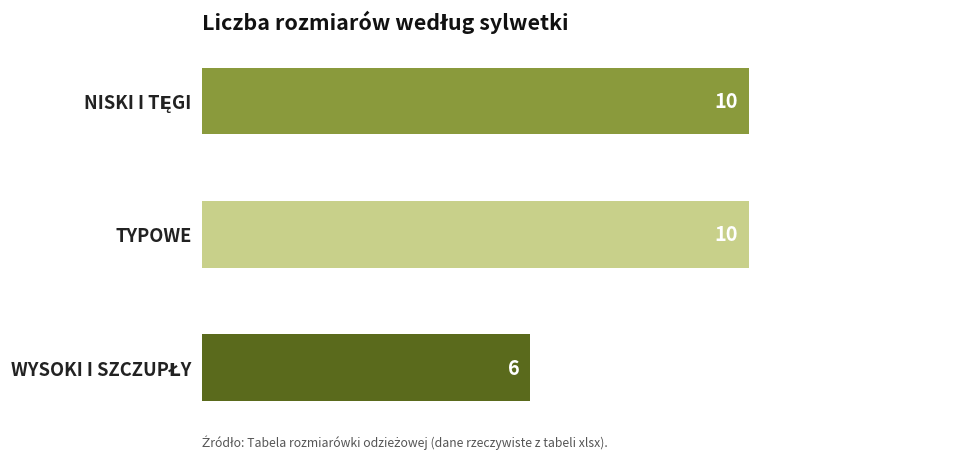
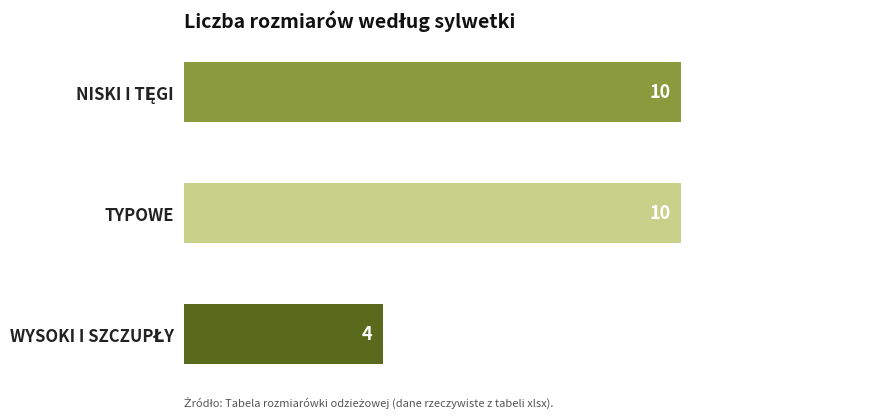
WYSOKI I SZCZUPŁY: 6 -> 4
